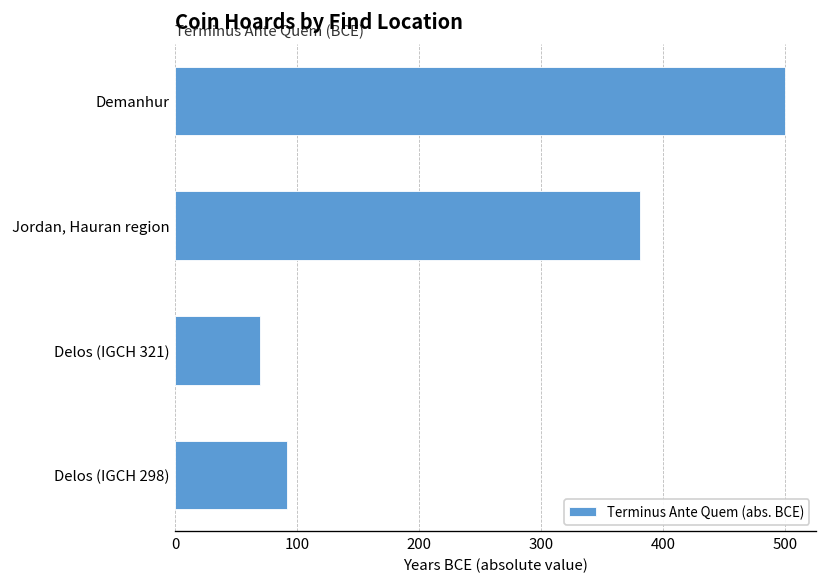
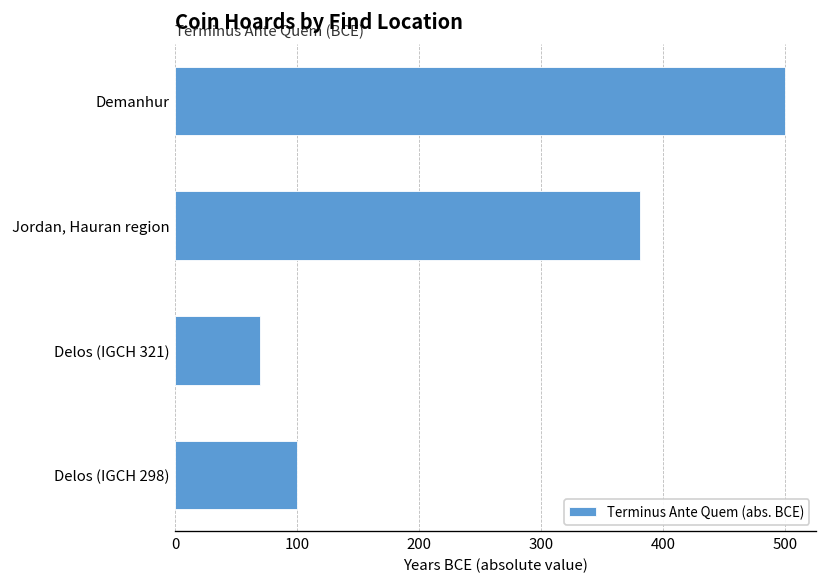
Delos (IGCH 298): 92 -> 100
